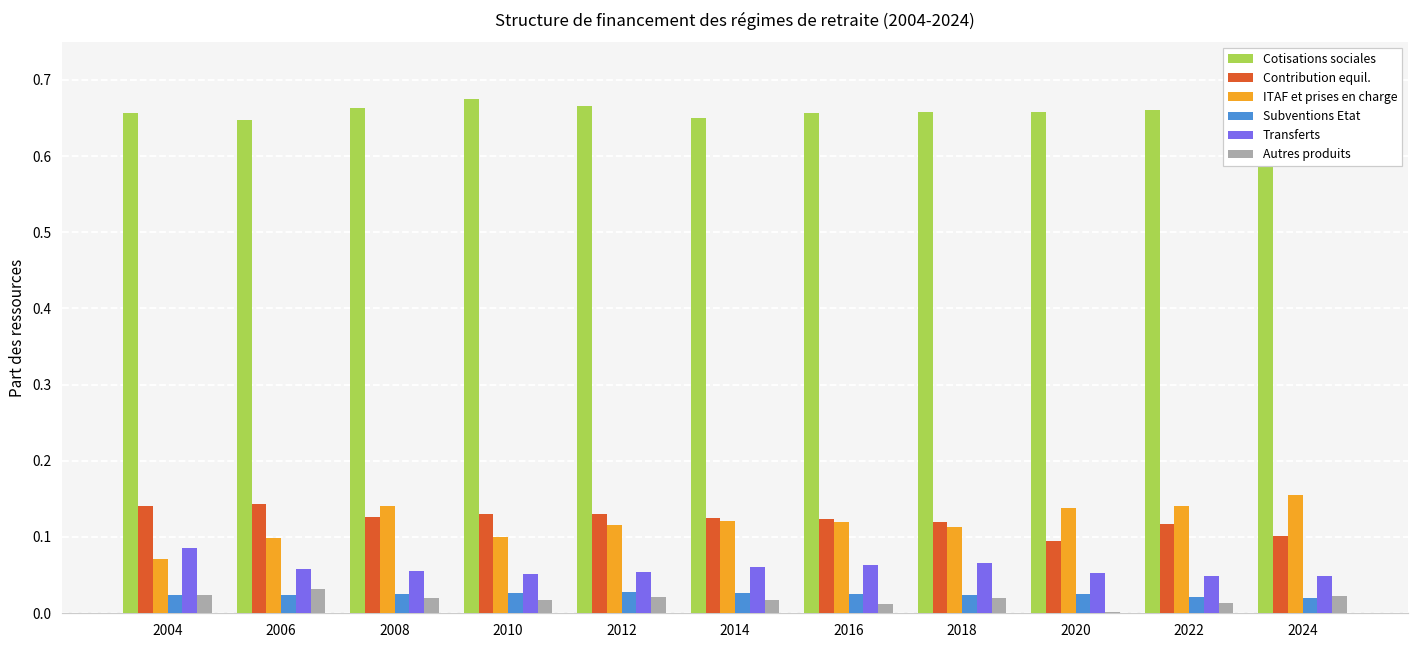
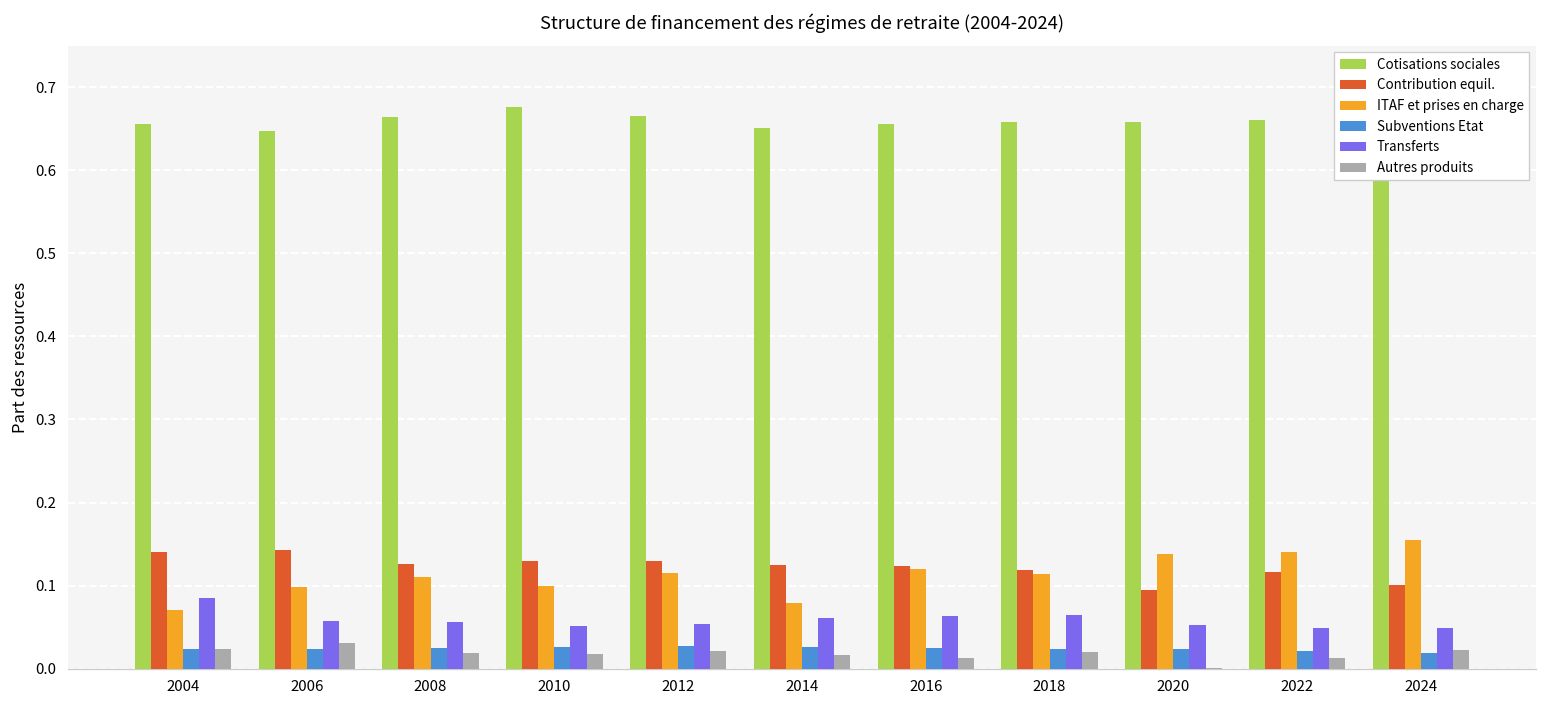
ITAF et prises en charge, 2008: 0.14 -> 0.11
ITAF et prises en charge, 2014: 0.12 -> 0.08
